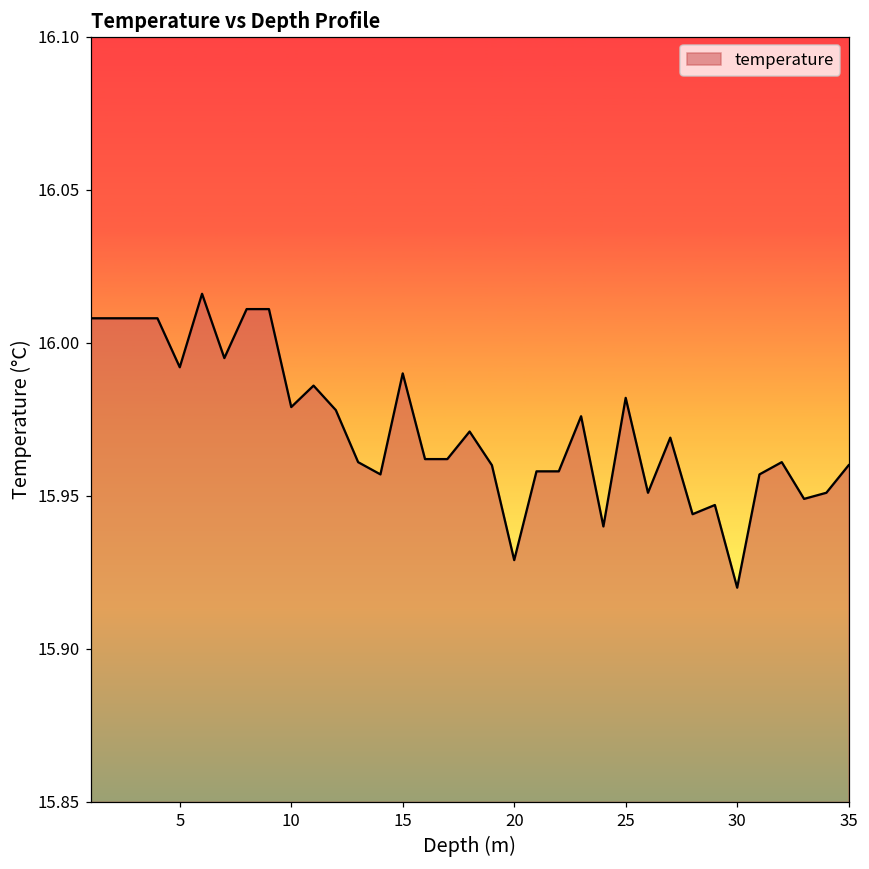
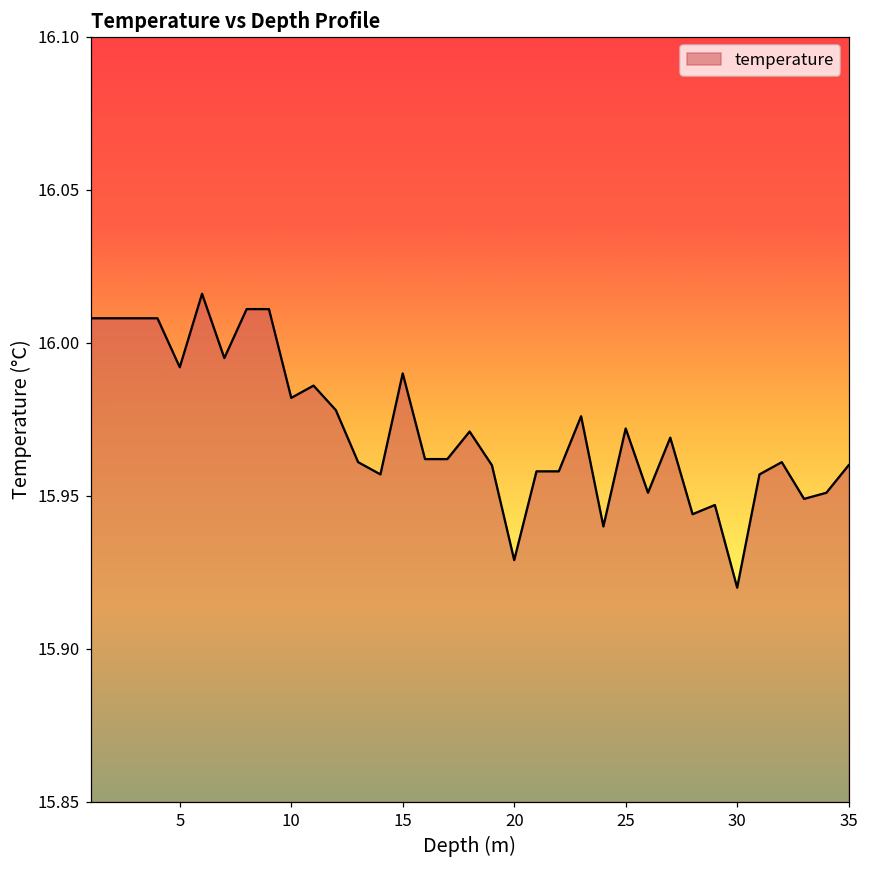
10: 15.979 -> 15.982
25: 15.982 -> 15.972
